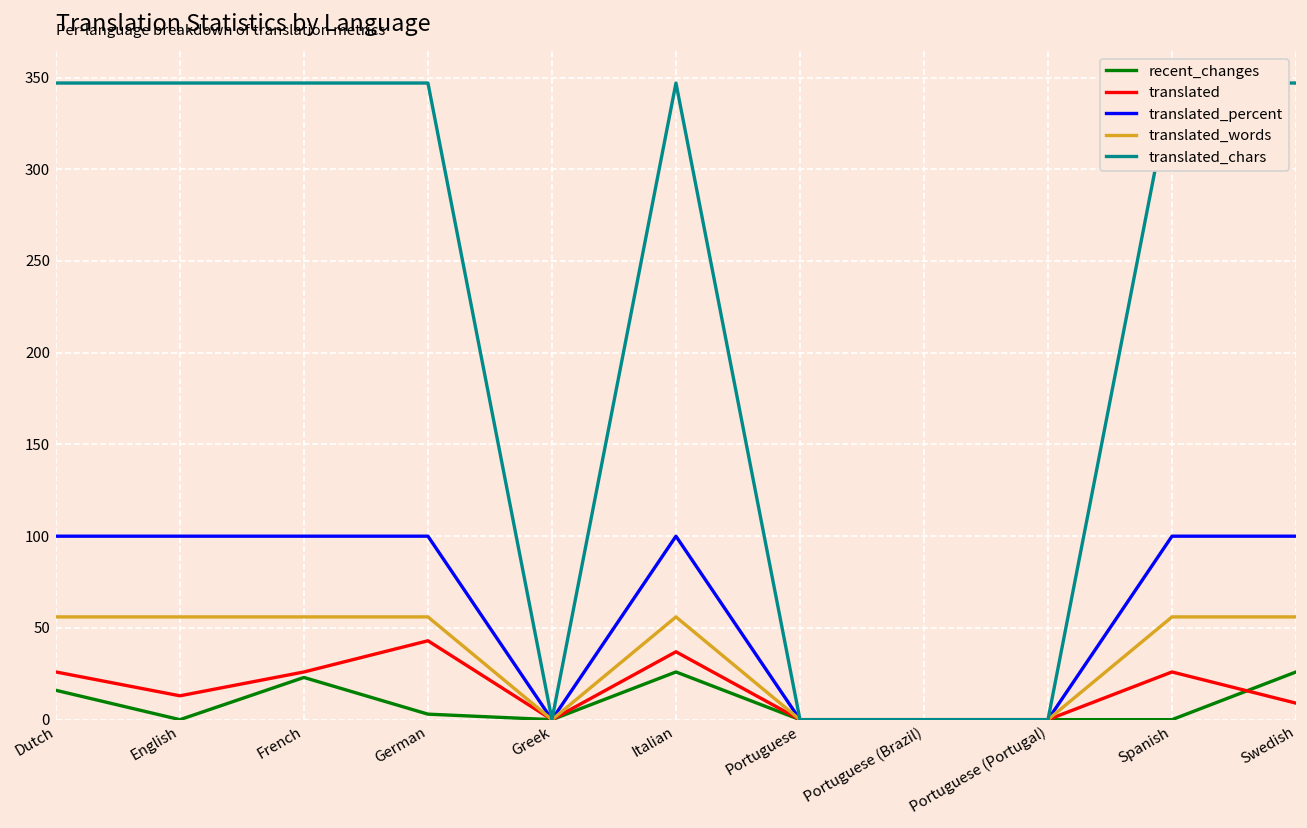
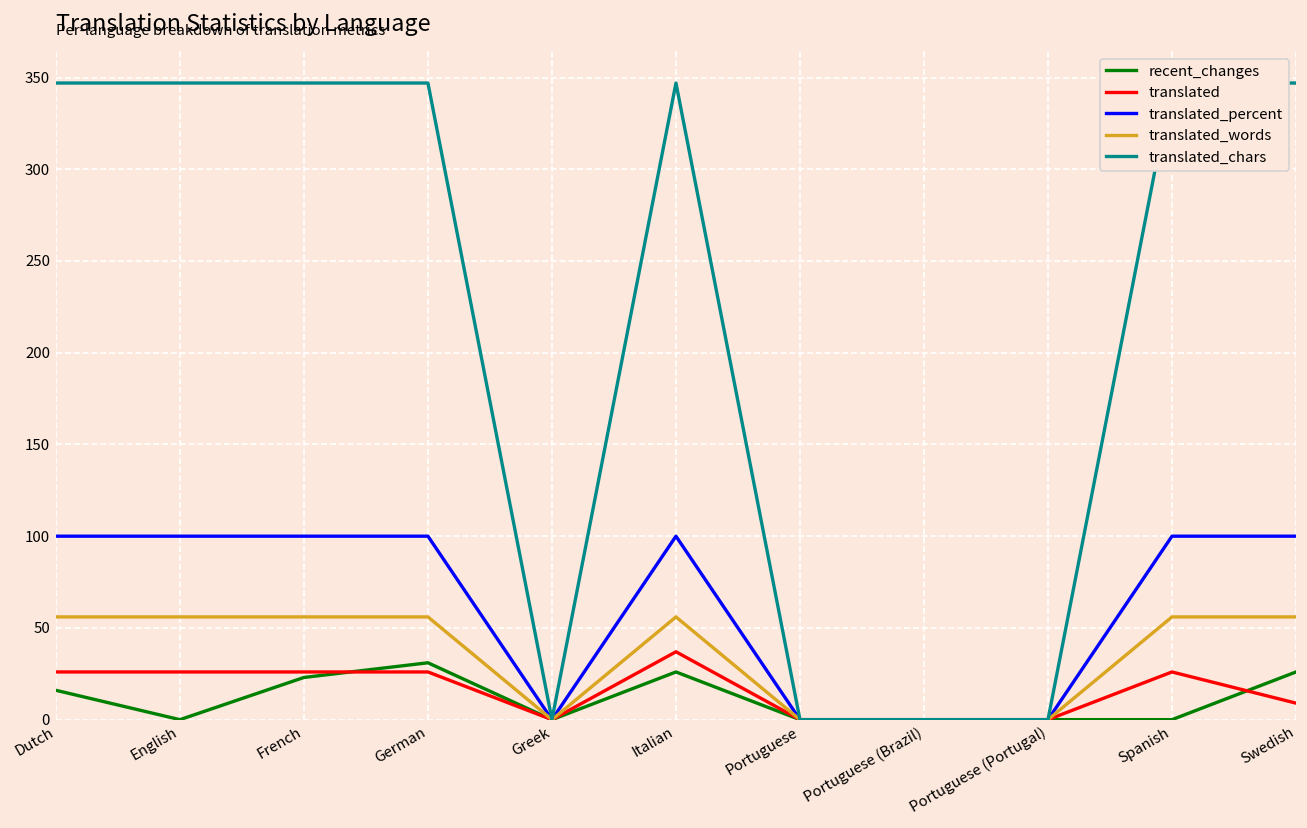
translated, English: 13 -> 26
recent_changes, German: 3 -> 31
translated, German: 43 -> 26
